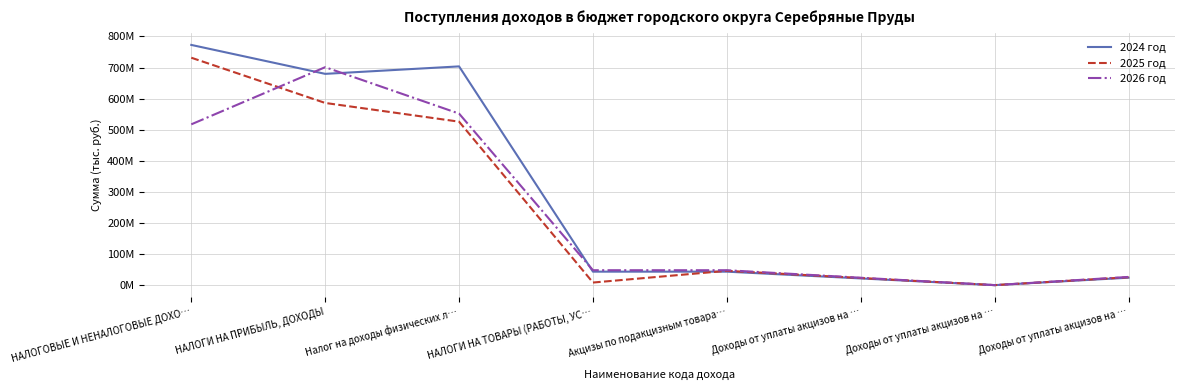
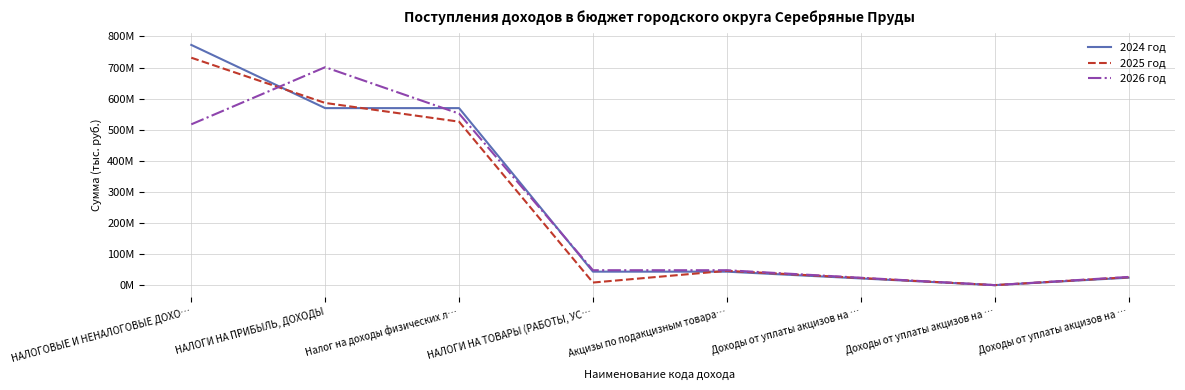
2024 год, НАЛОГИ НА ПРИБЫЛЬ, ДОХОДЫ: 680000000 -> 570000000
2024 год, Налог на доходы физических л…: 700000000 -> 570000000
